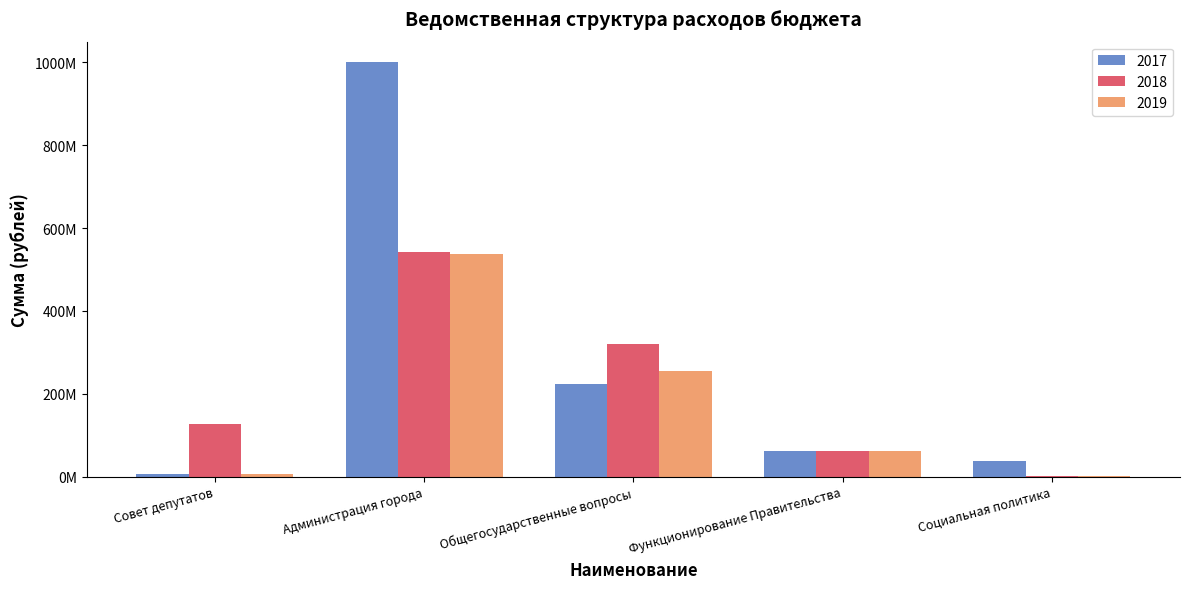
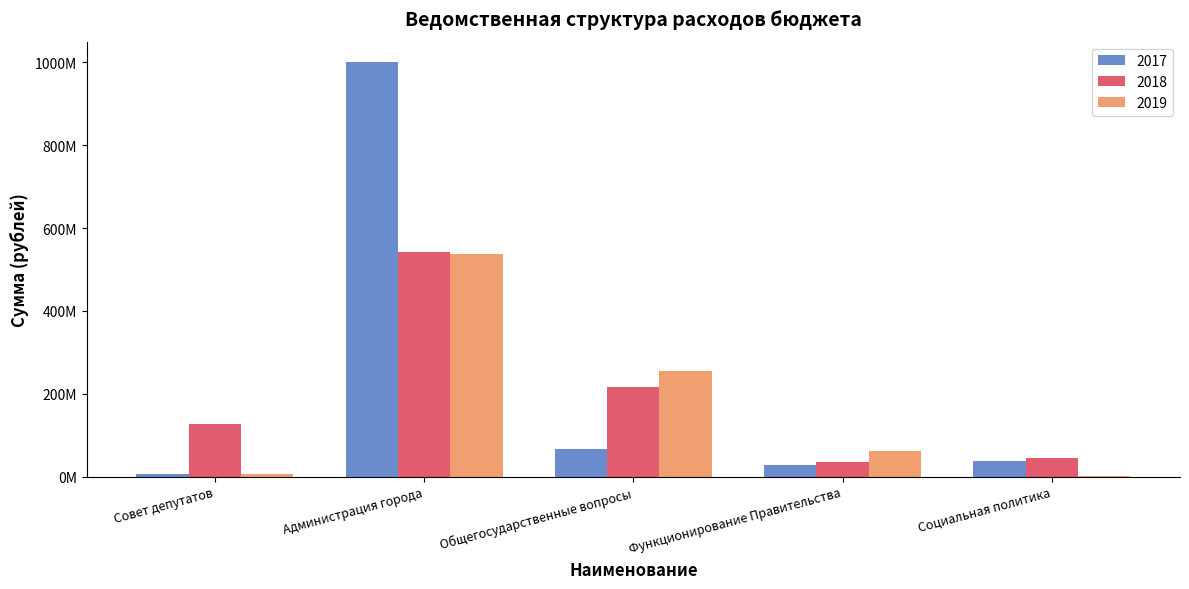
2017, Общегосударственные вопросы: 220000000 -> 70000000
2018, Общегосударственные вопросы: 320000000 -> 220000000
2017, Функционирование Правительства: 60000000 -> 30000000
2018, Функционирование Правительства: 60000000 -> 40000000
2018, Социальная политика: 0 -> 40000000
